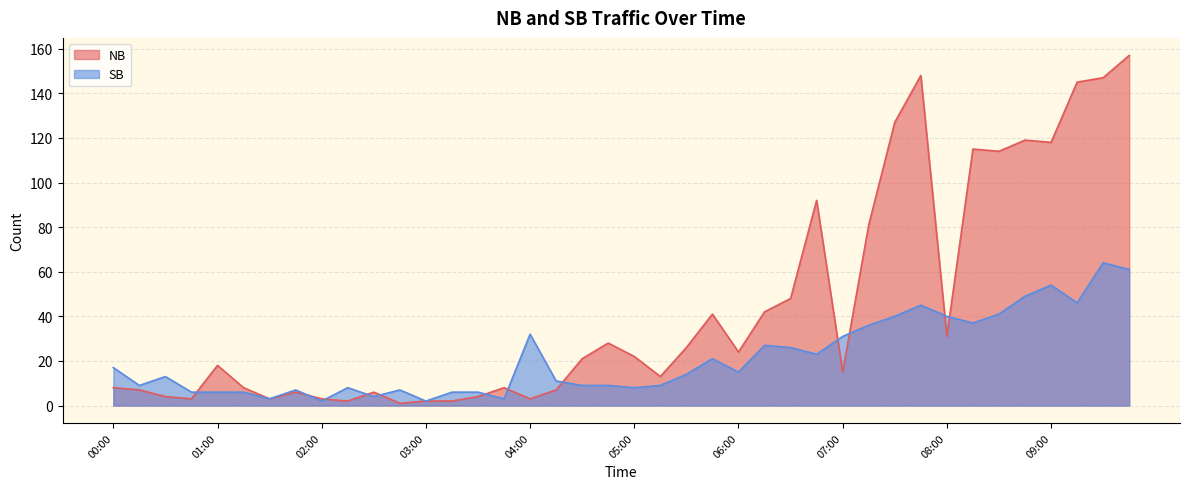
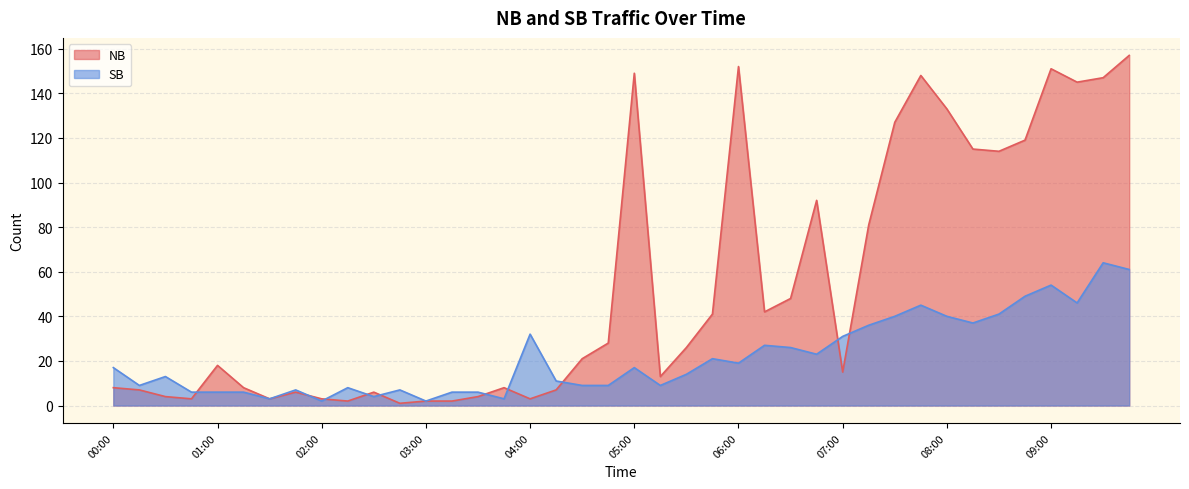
NB, 05:00: 22 -> 149
SB, 05:00: 8 -> 17
NB, 06:00: 24 -> 152
SB, 06:00: 15 -> 19
NB, 08:00: 31 -> 133
NB, 09:00: 118 -> 151
